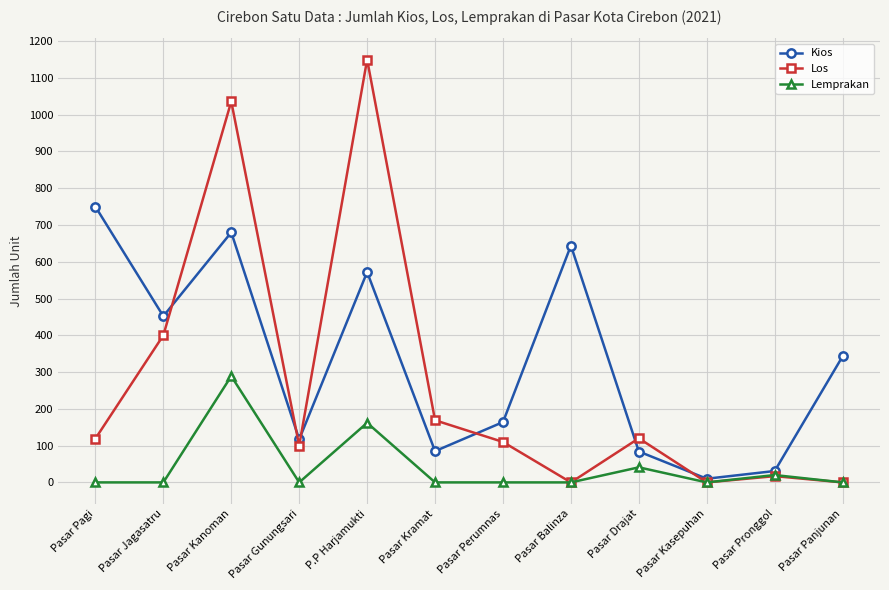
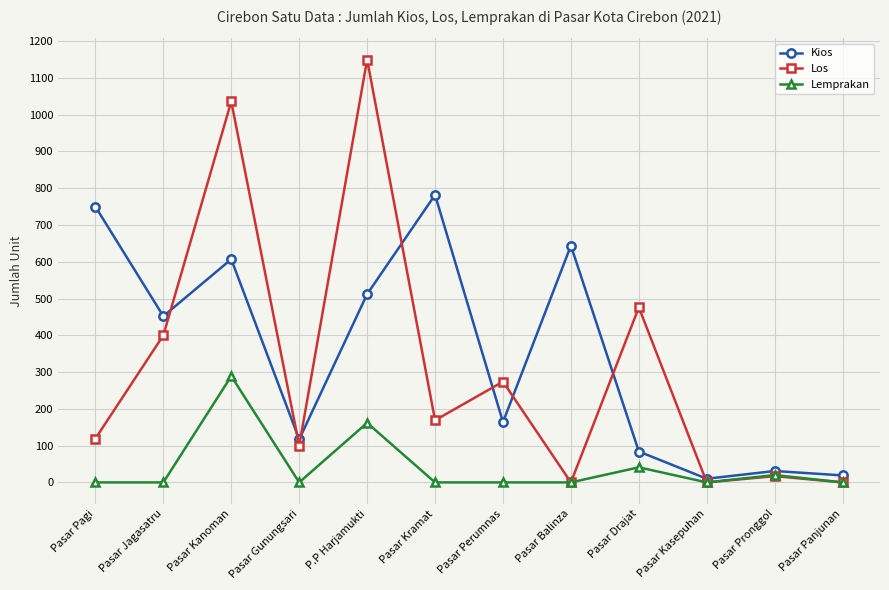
Kios, Pasar Kanoman: 680 -> 610
Kios, P.P Harjamukti: 570 -> 510
Kios, Pasar Kramat: 90 -> 780
Los, Pasar Perumnas: 110 -> 270
Los, Pasar Drajat: 120 -> 480
Kios, Pasar Panjunan: 340 -> 20
